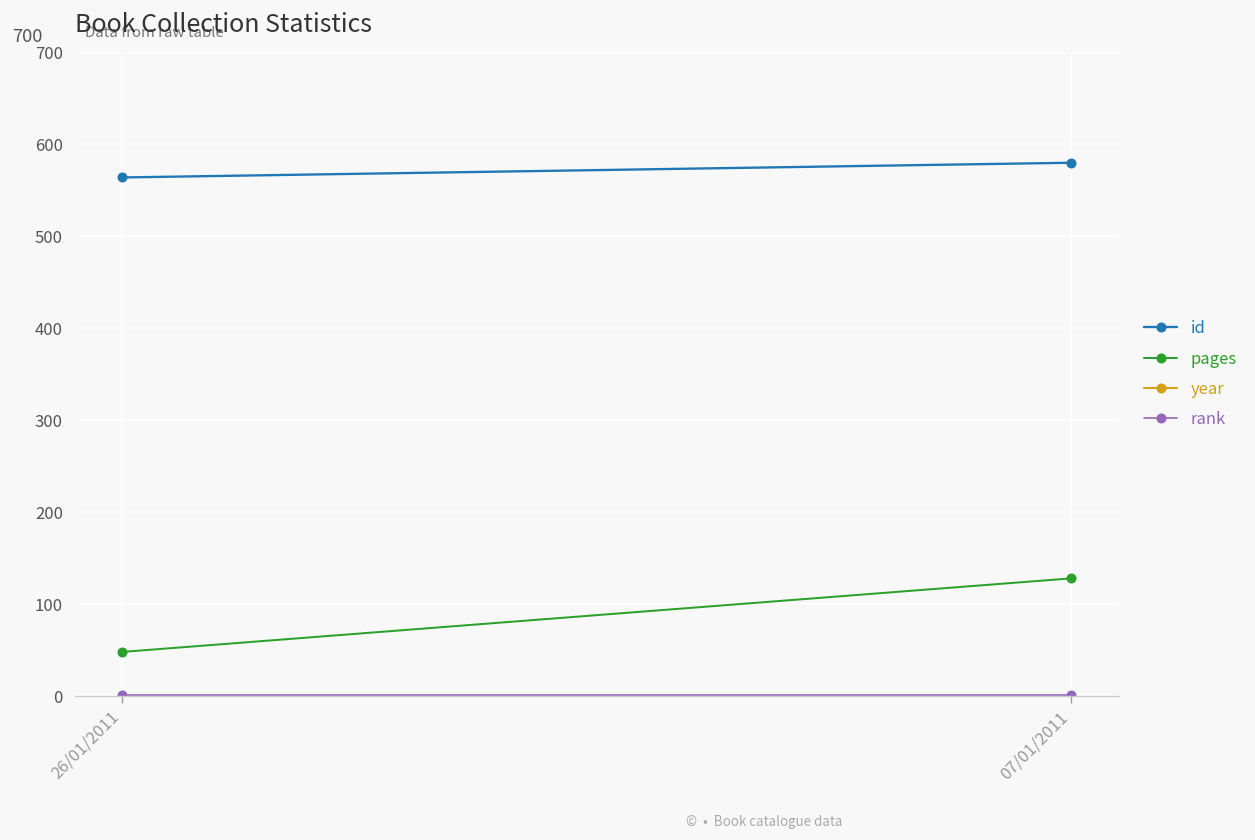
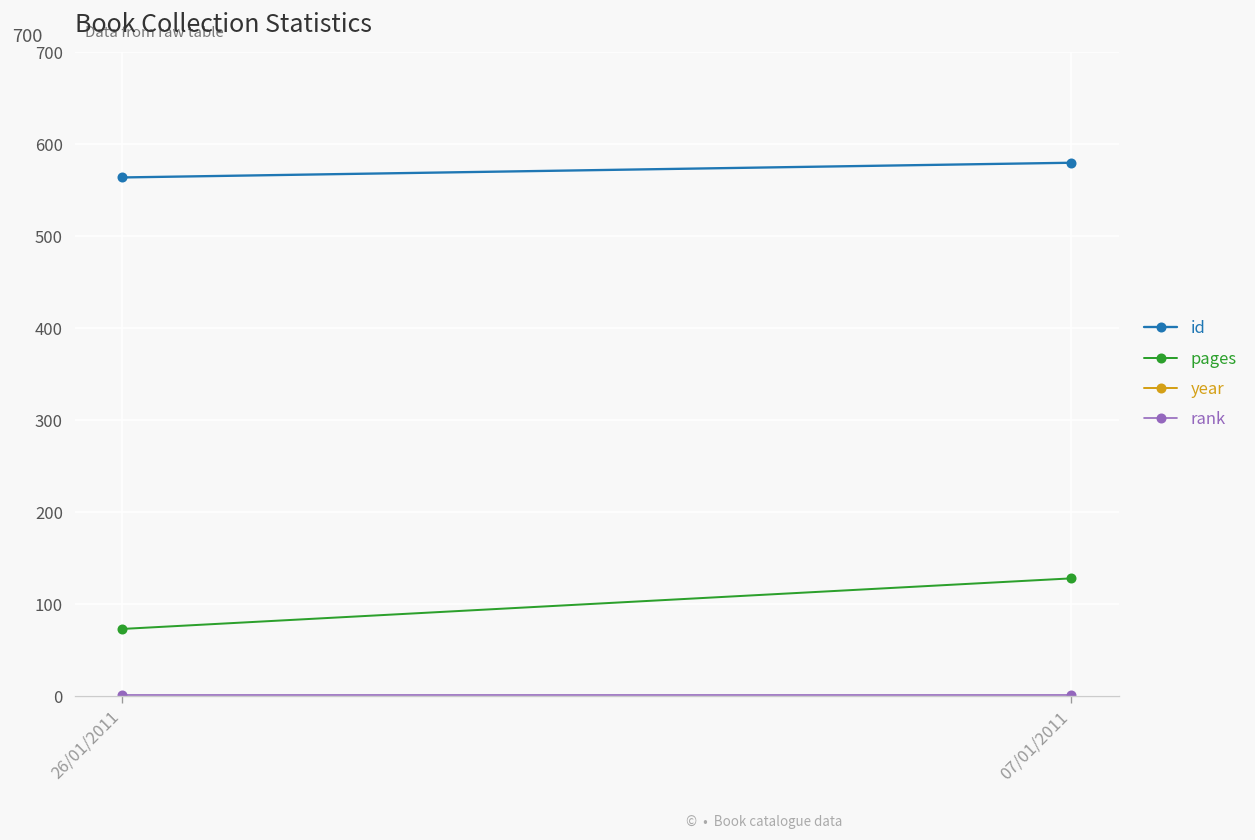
pages, 26/01/2011: 50 -> 70
